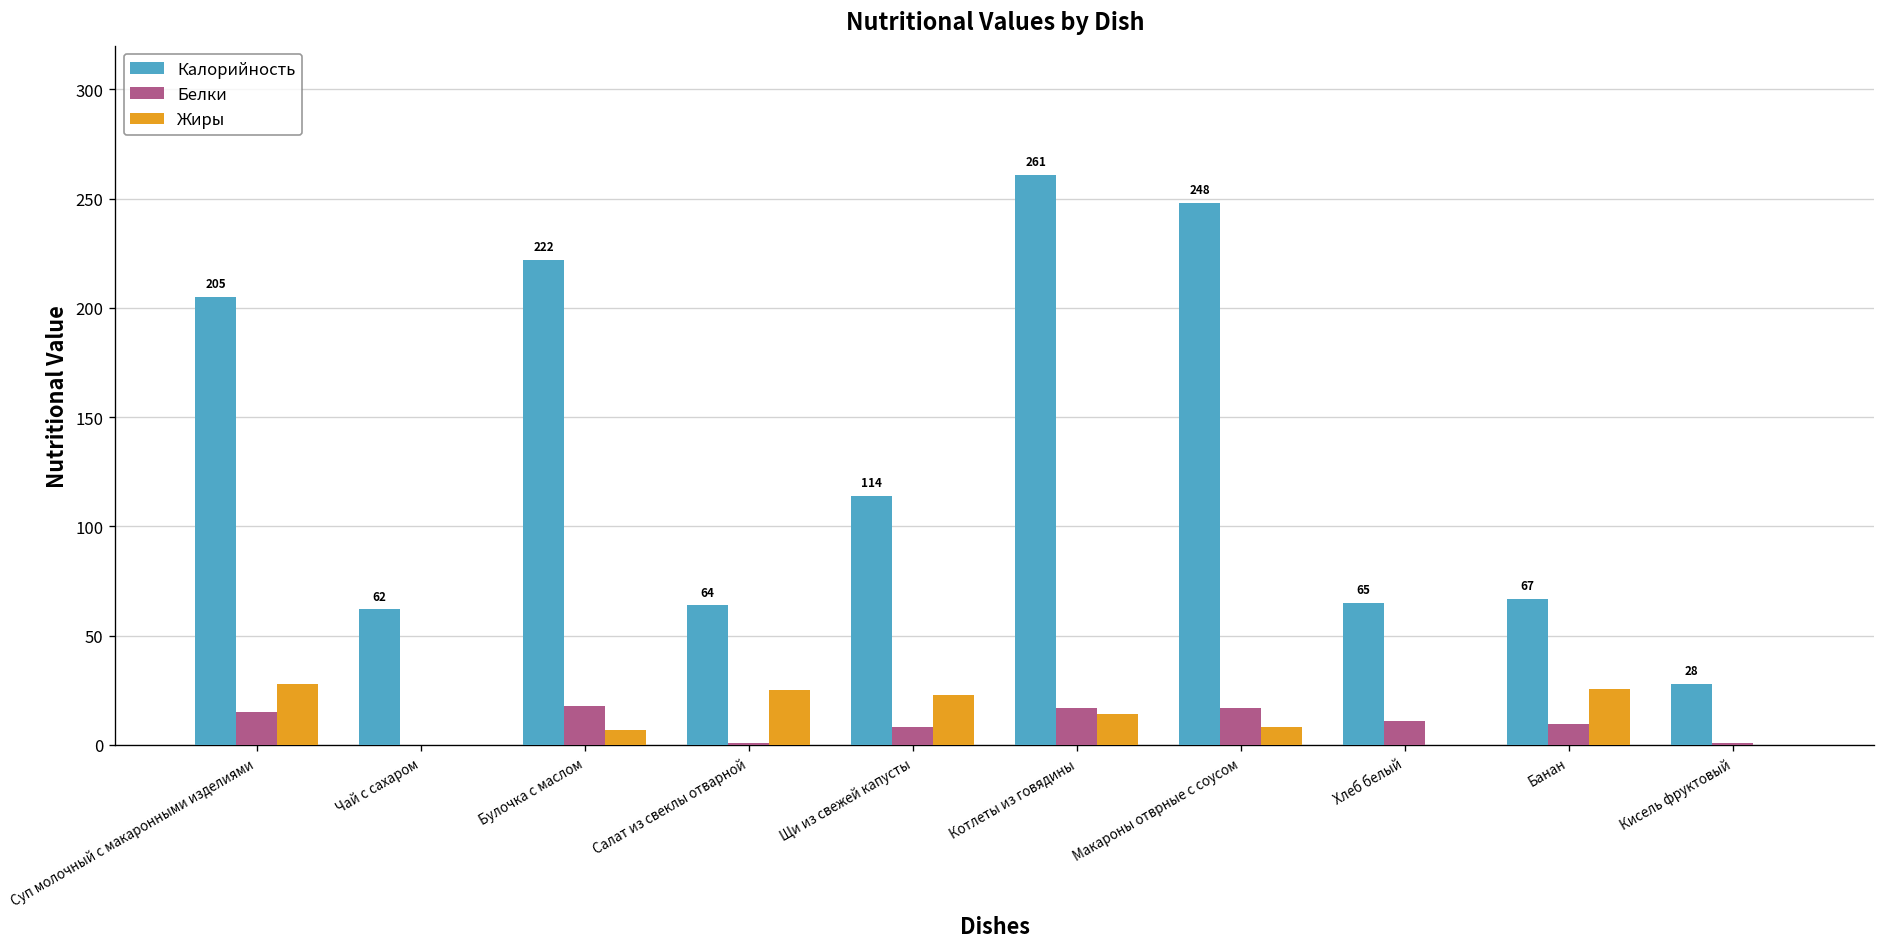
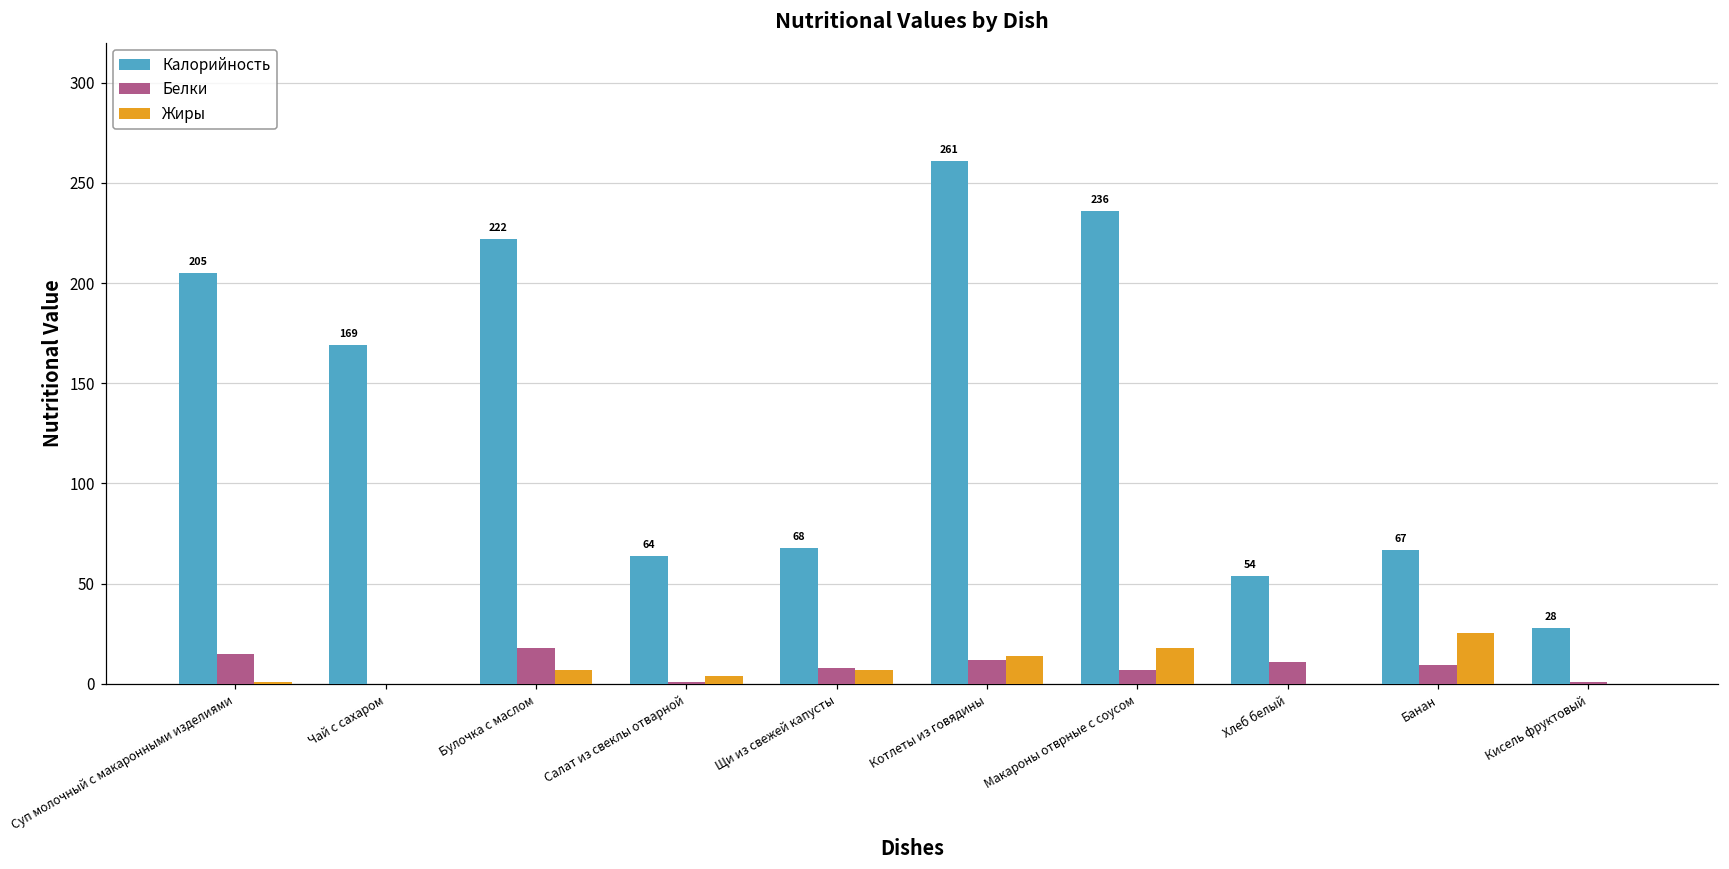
Жиры, Суп молочный с макаронными изделиями: 28 -> 1
Калорийность, Чай с сахаром: 62 -> 169
Жиры, Салат из свеклы отварной: 25 -> 4
Калорийность, Щи из свежей капусты: 114 -> 68
Жиры, Щи из свежей капусты: 23 -> 7
Белки, Котлеты из говядины: 17 -> 12
Калорийность, Макароны отврные с соусом: 248 -> 236
Белки, Макароны отврные с соусом: 17 -> 7
Жиры, Макароны отврные с соусом: 8 -> 18
Калорийность, Хлеб белый: 65 -> 54
